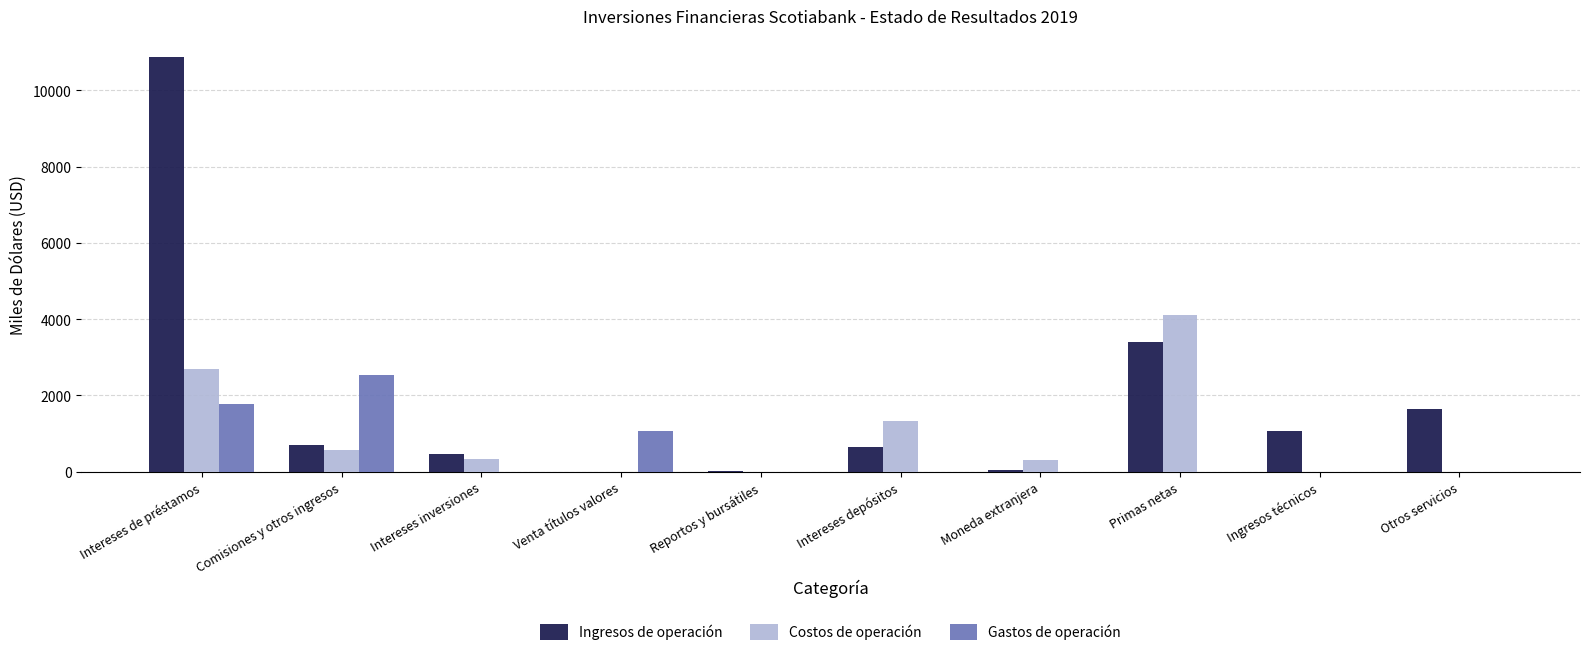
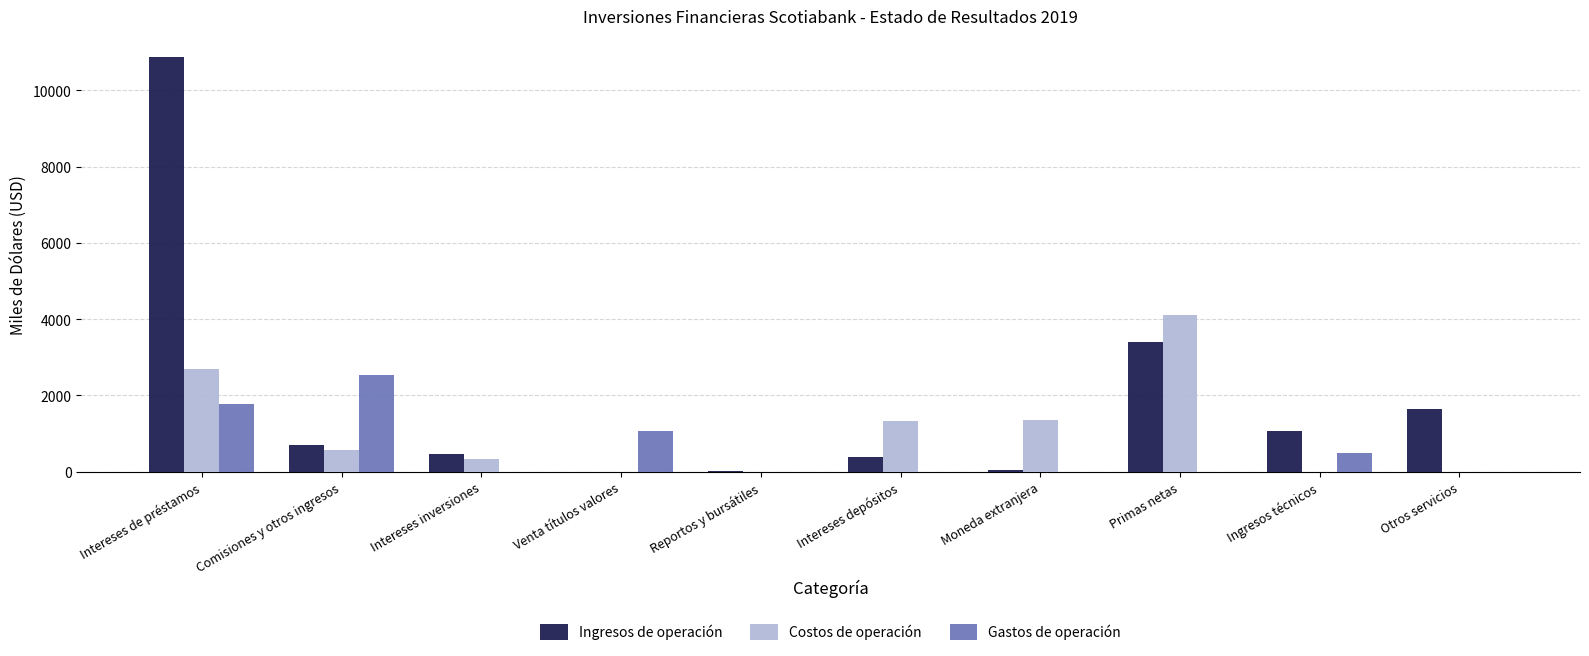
Ingresos de operación, Intereses depósitos: 600 -> 400
Costos de operación, Moneda extranjera: 300 -> 1400
Gastos de operación, Ingresos técnicos: 0 -> 500
